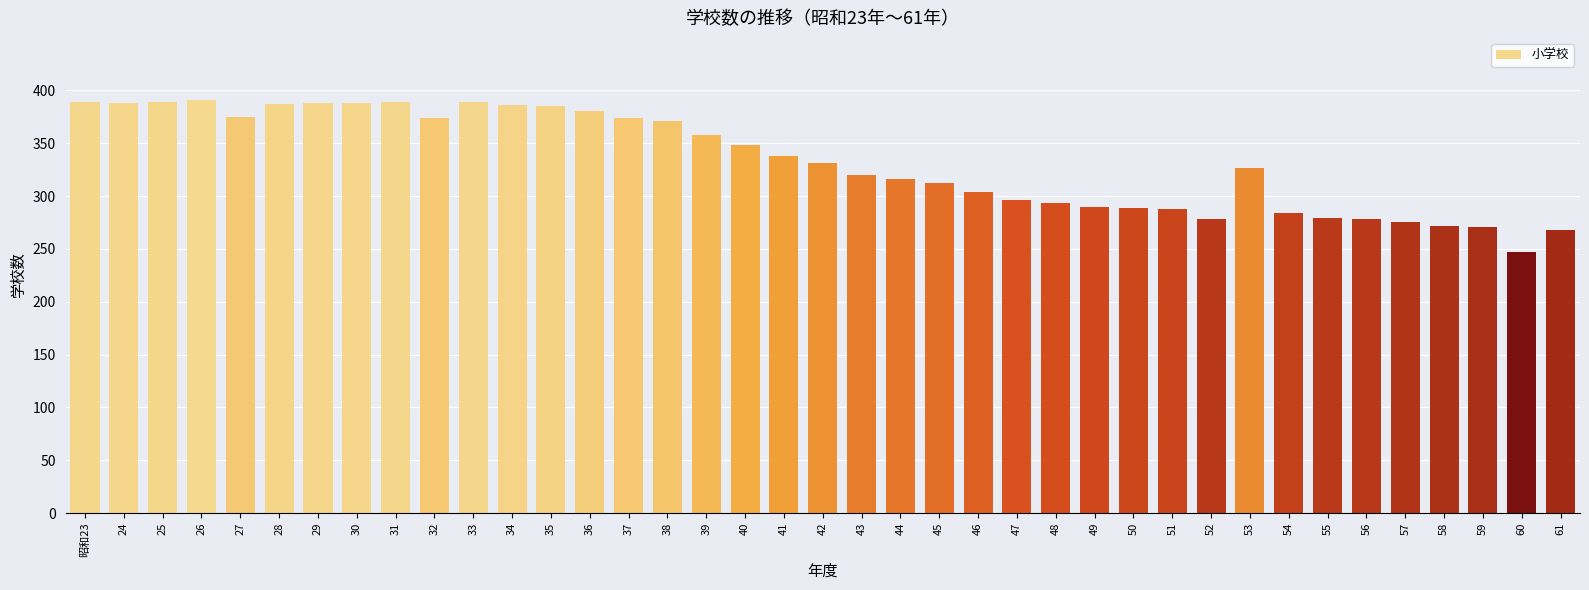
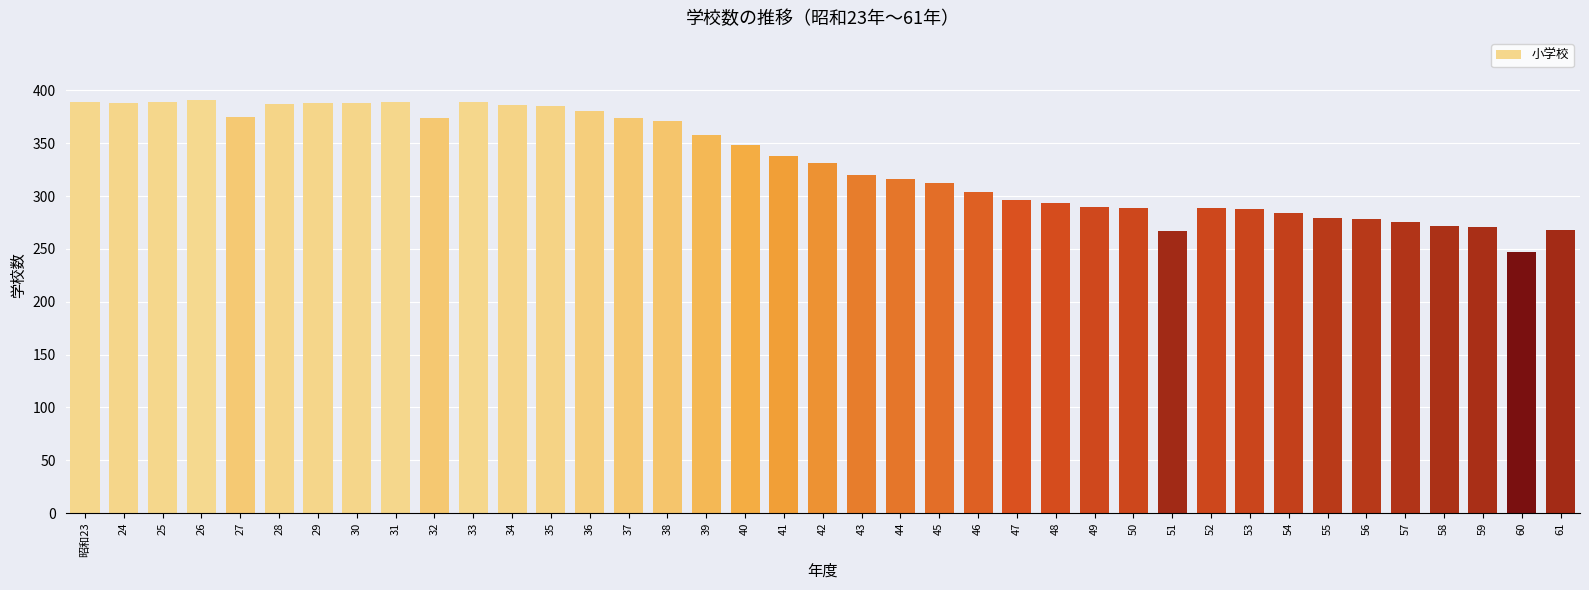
51: 288 -> 267
52: 278 -> 289
53: 327 -> 288
